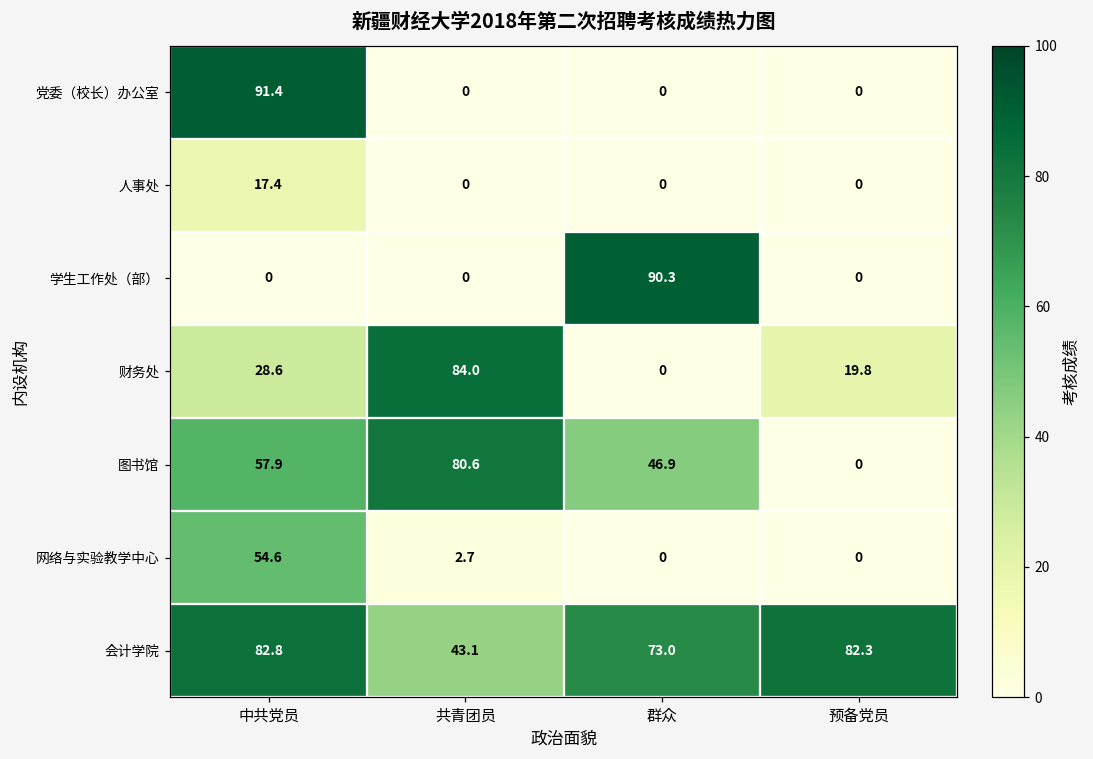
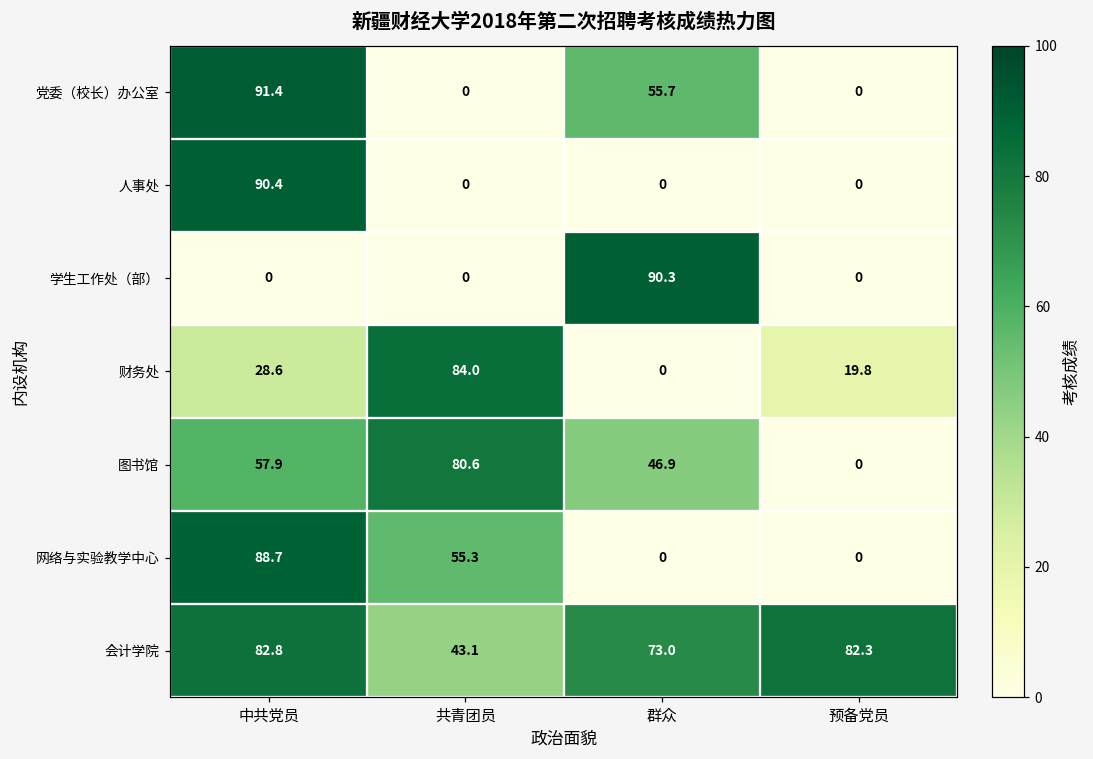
党委（校长）办公室, 群众: 0 -> 55.7
人事处, 中共党员: 17.4 -> 90.4
网络与实验教学中心, 中共党员: 54.6 -> 88.7
网络与实验教学中心, 共青团员: 2.7 -> 55.3
